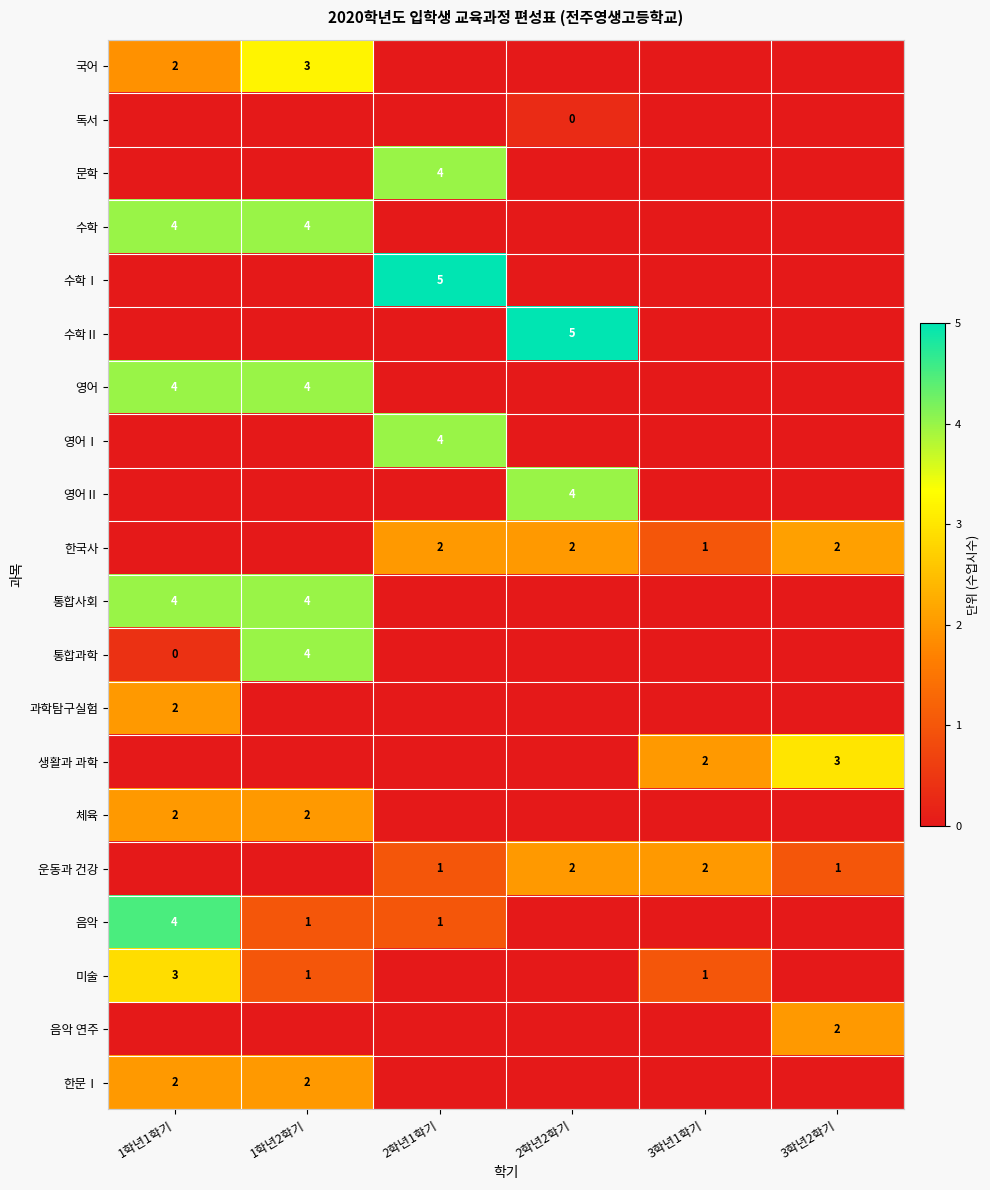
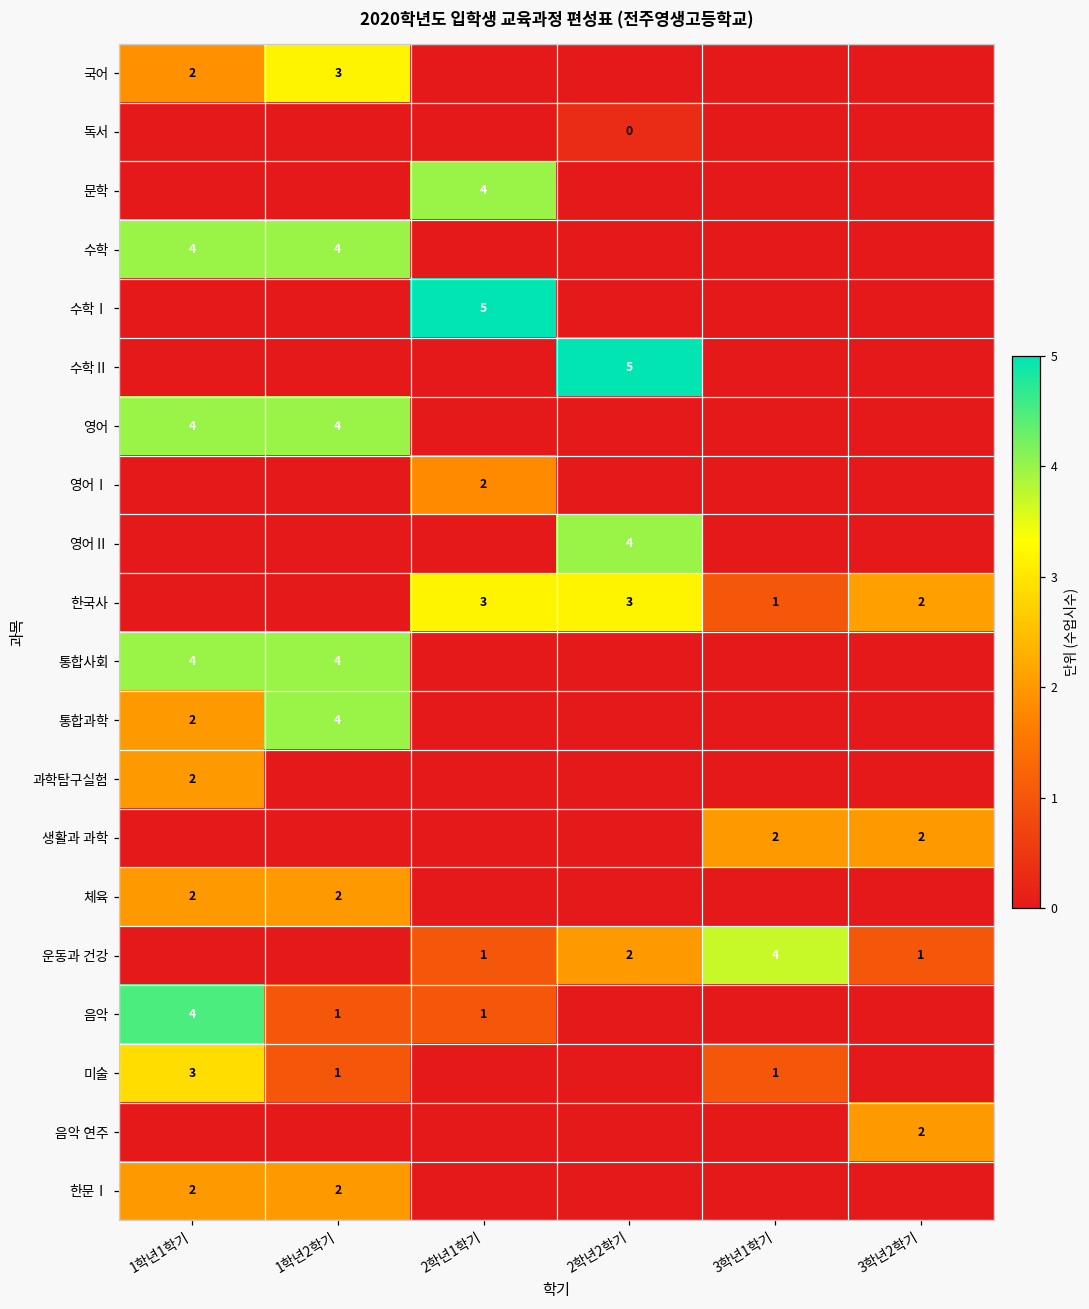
영어Ⅰ, 2학년1학기: 4 -> 2
한국사, 2학년1학기: 2 -> 3
한국사, 2학년2학기: 2 -> 3
통합과학, 1학년1학기: 0 -> 2
생활과 과학, 3학년2학기: 3 -> 2
운동과 건강, 3학년1학기: 2 -> 4
